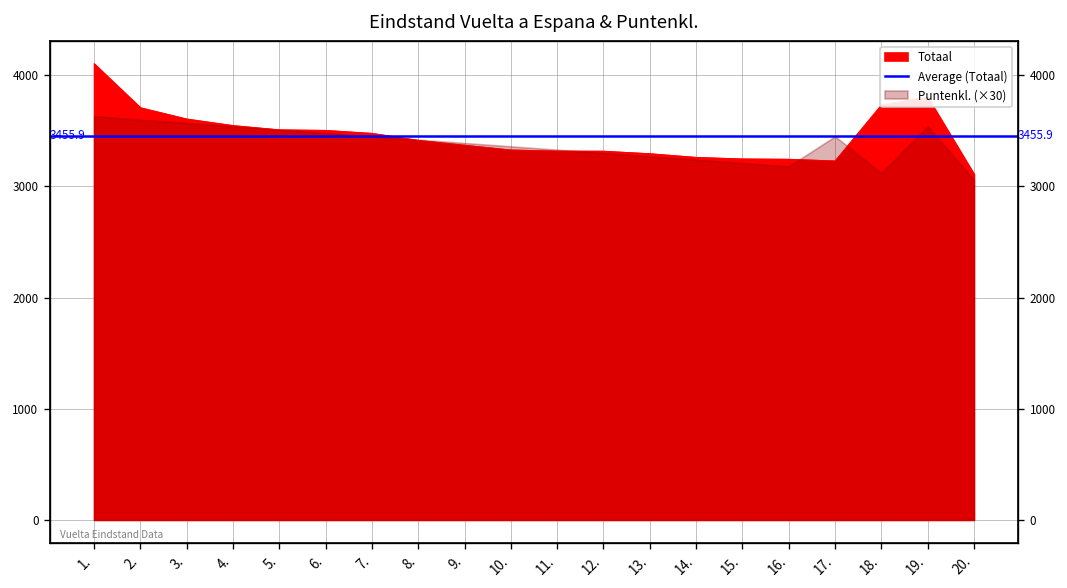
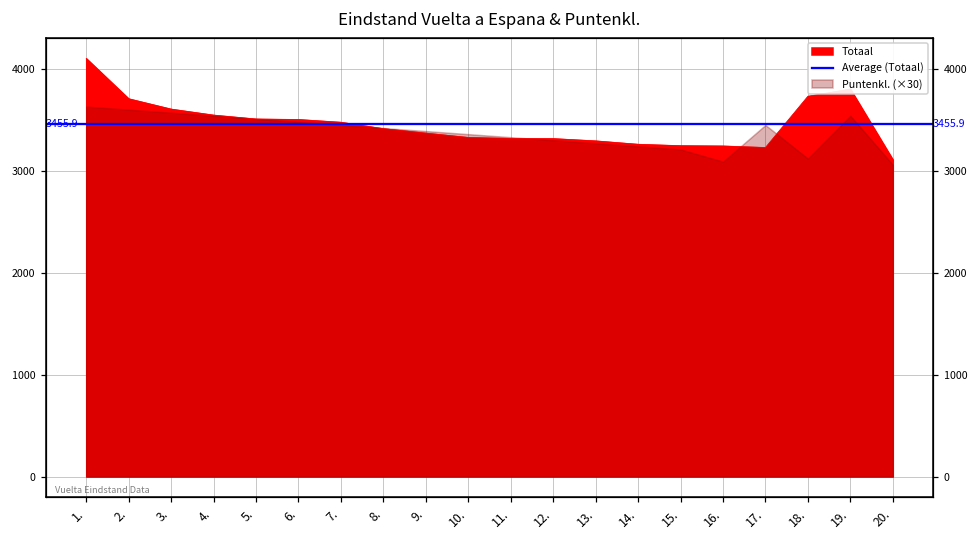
Puntenkl. (×30), 16.: 3200 -> 3100
